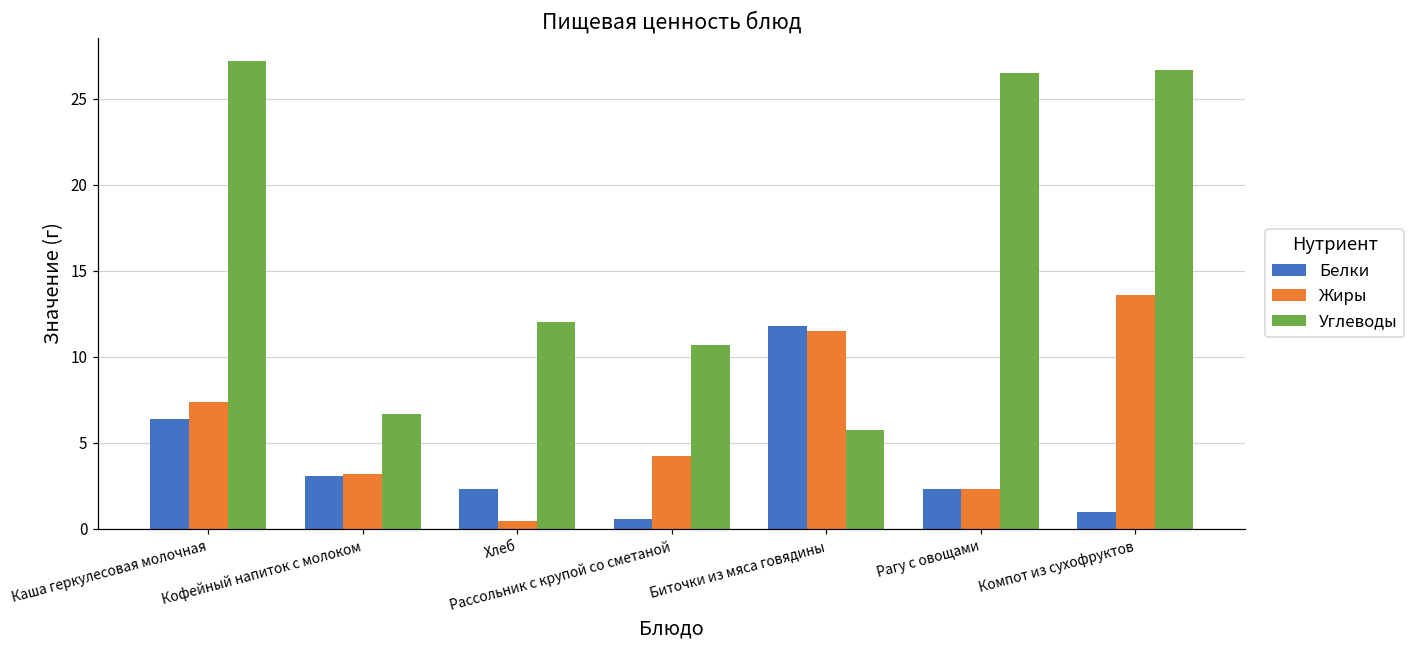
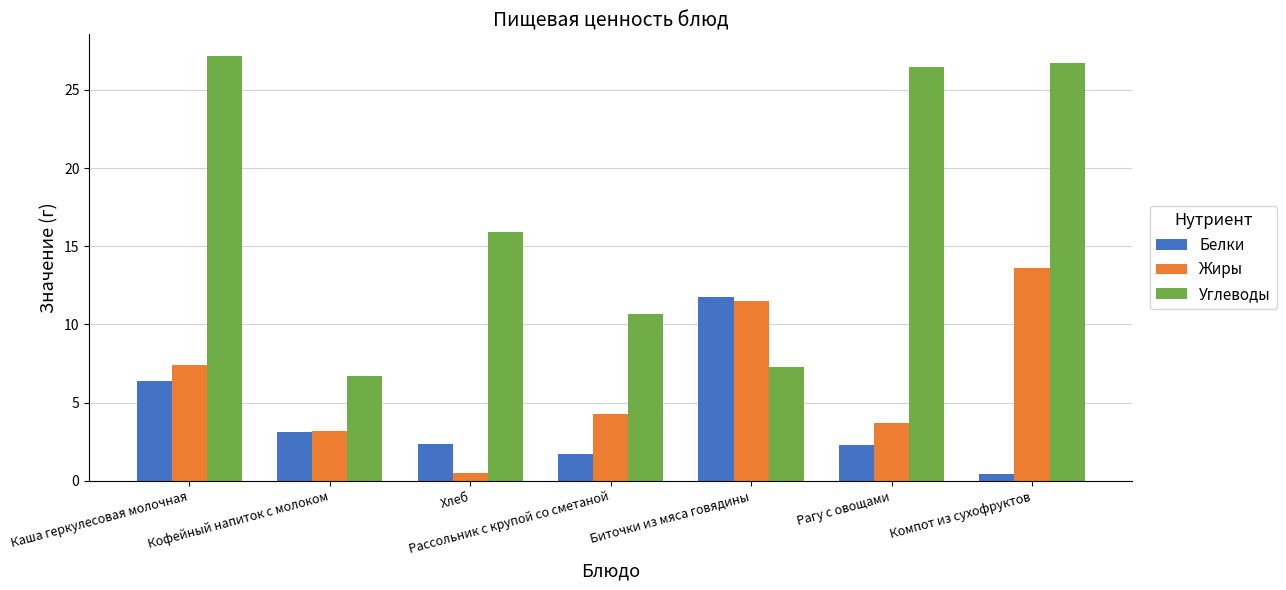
Углеводы, Хлеб: 12.0 -> 15.9
Белки, Рассольник с крупой со сметаной: 0.6 -> 1.7
Углеводы, Биточки из мяса говядины: 5.8 -> 7.3
Жиры, Рагу с овощами: 2.3 -> 3.7
Белки, Компот из сухофруктов: 1.0 -> 0.4
